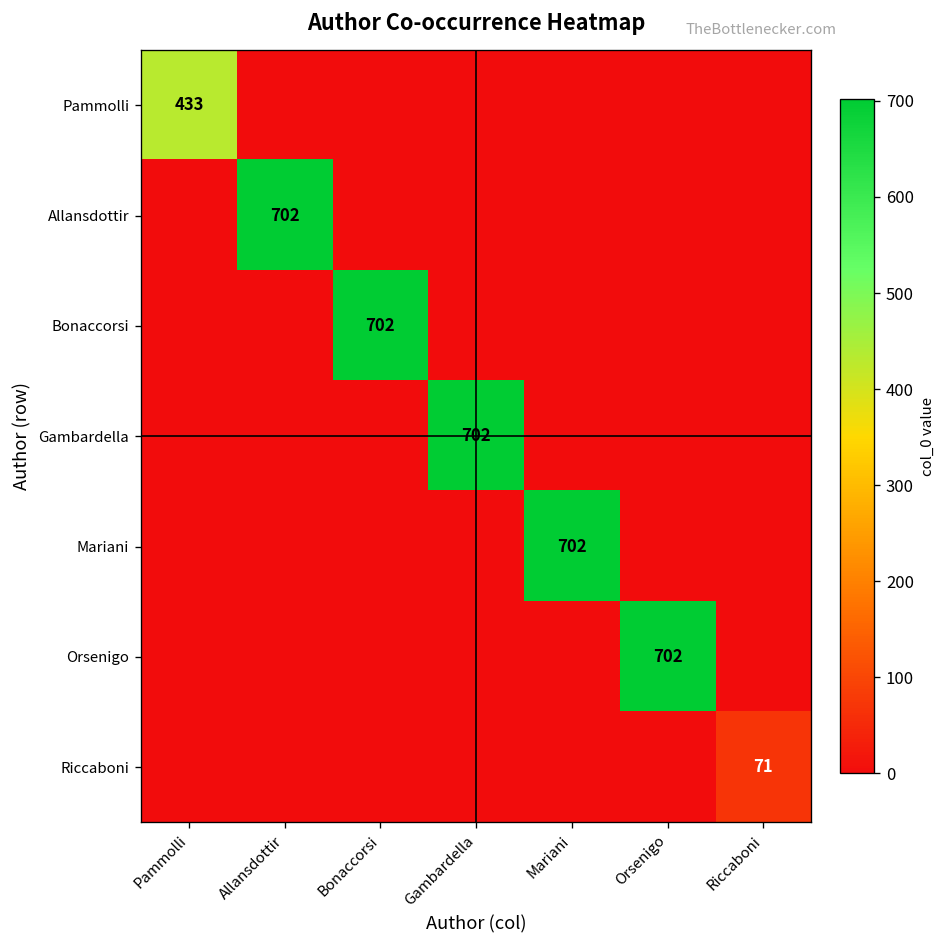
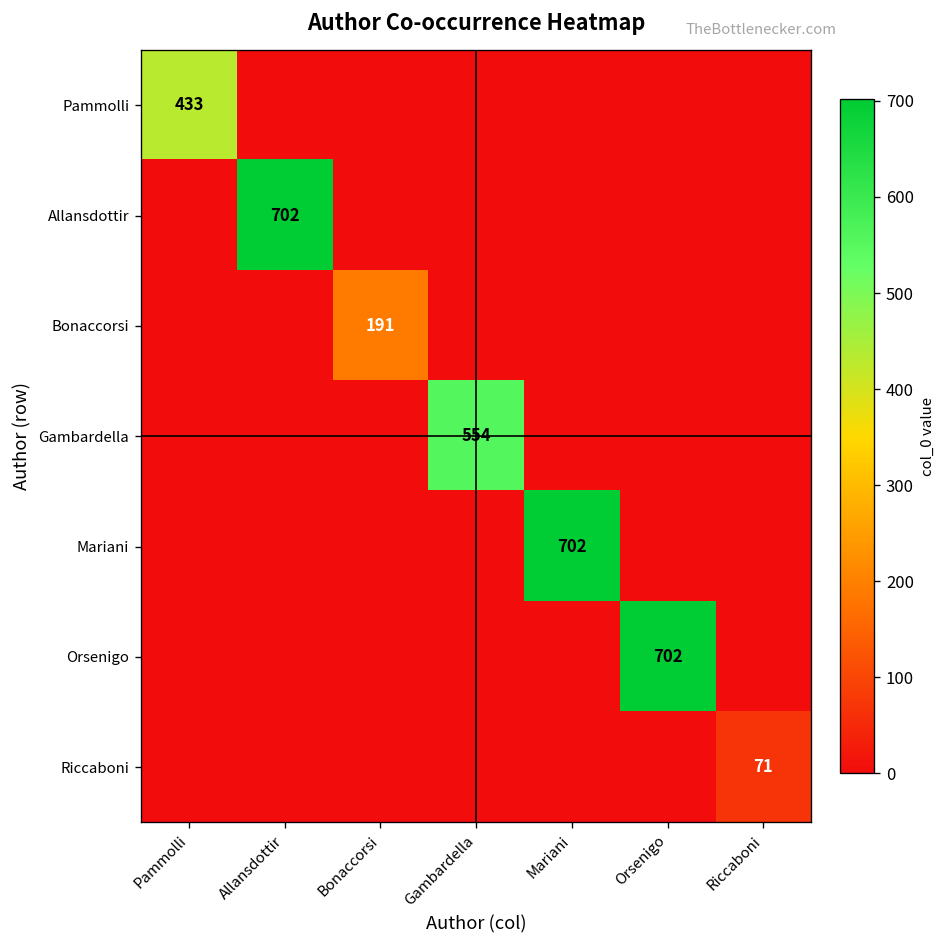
Bonaccorsi, Bonaccorsi: 702 -> 191
Gambardella, Gambardella: 702 -> 554
